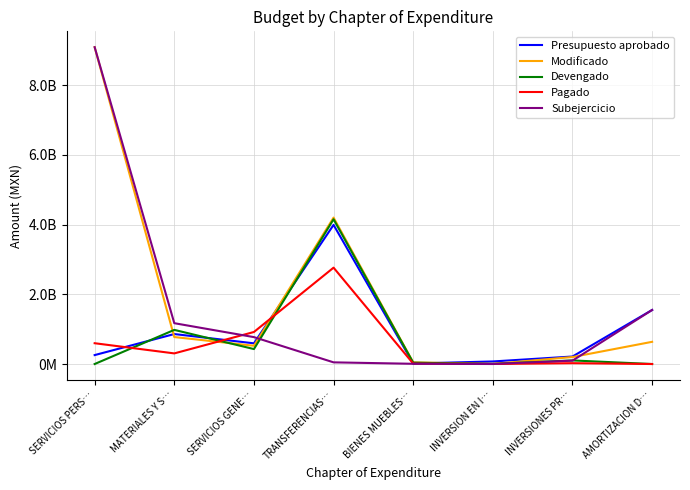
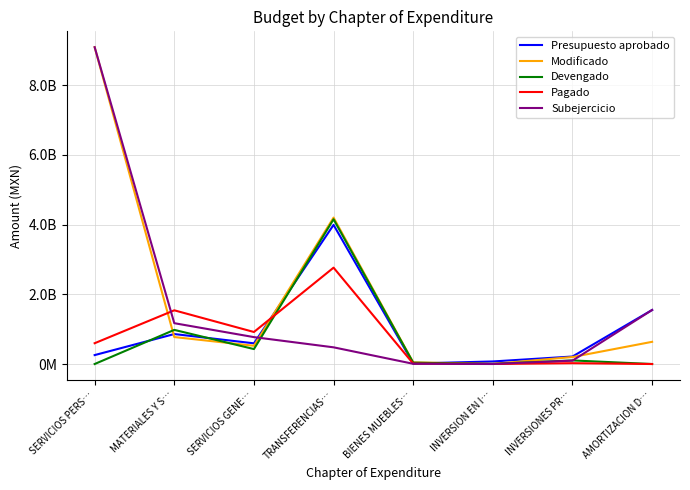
Pagado, MATERIALES Y S…: 300000000 -> 1500000000
Subejercicio, TRANSFERENCIAS…: 0 -> 500000000
